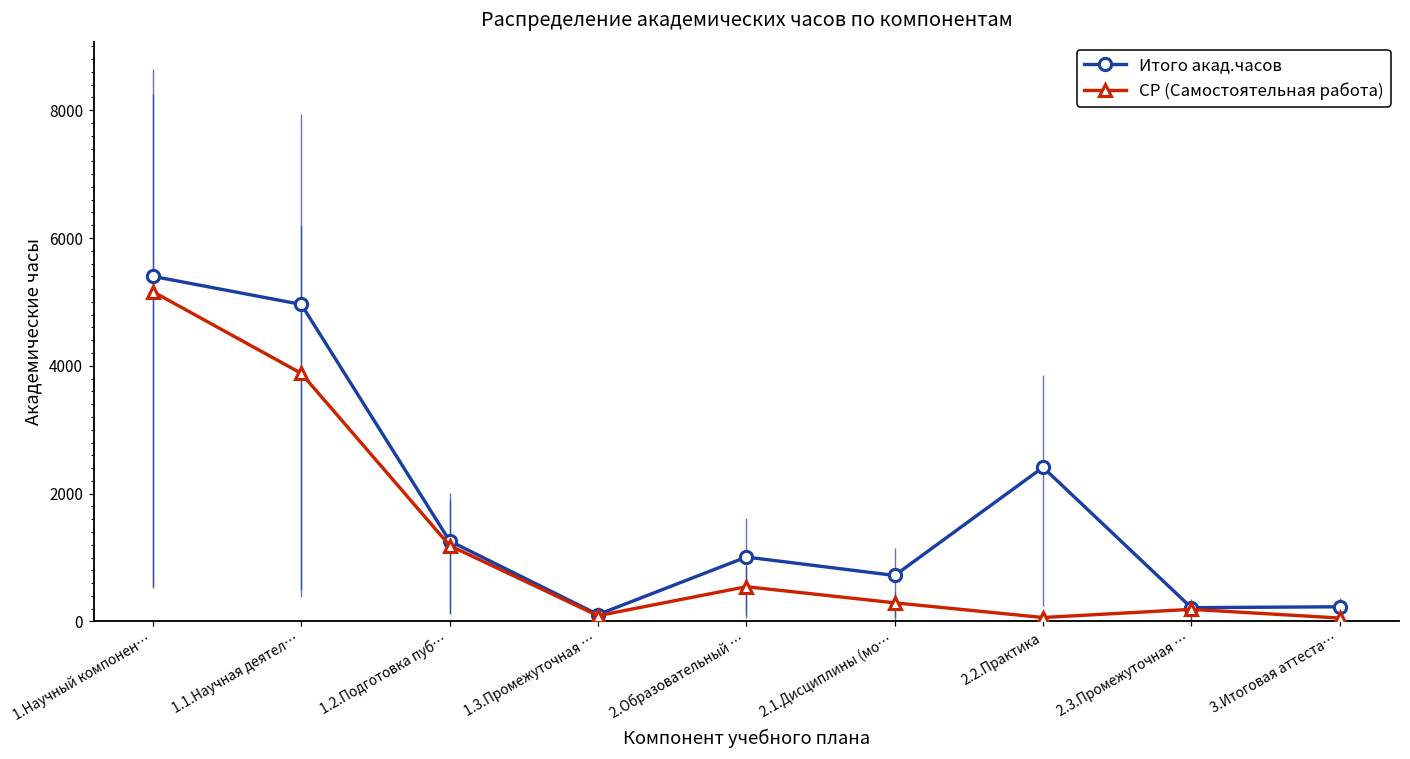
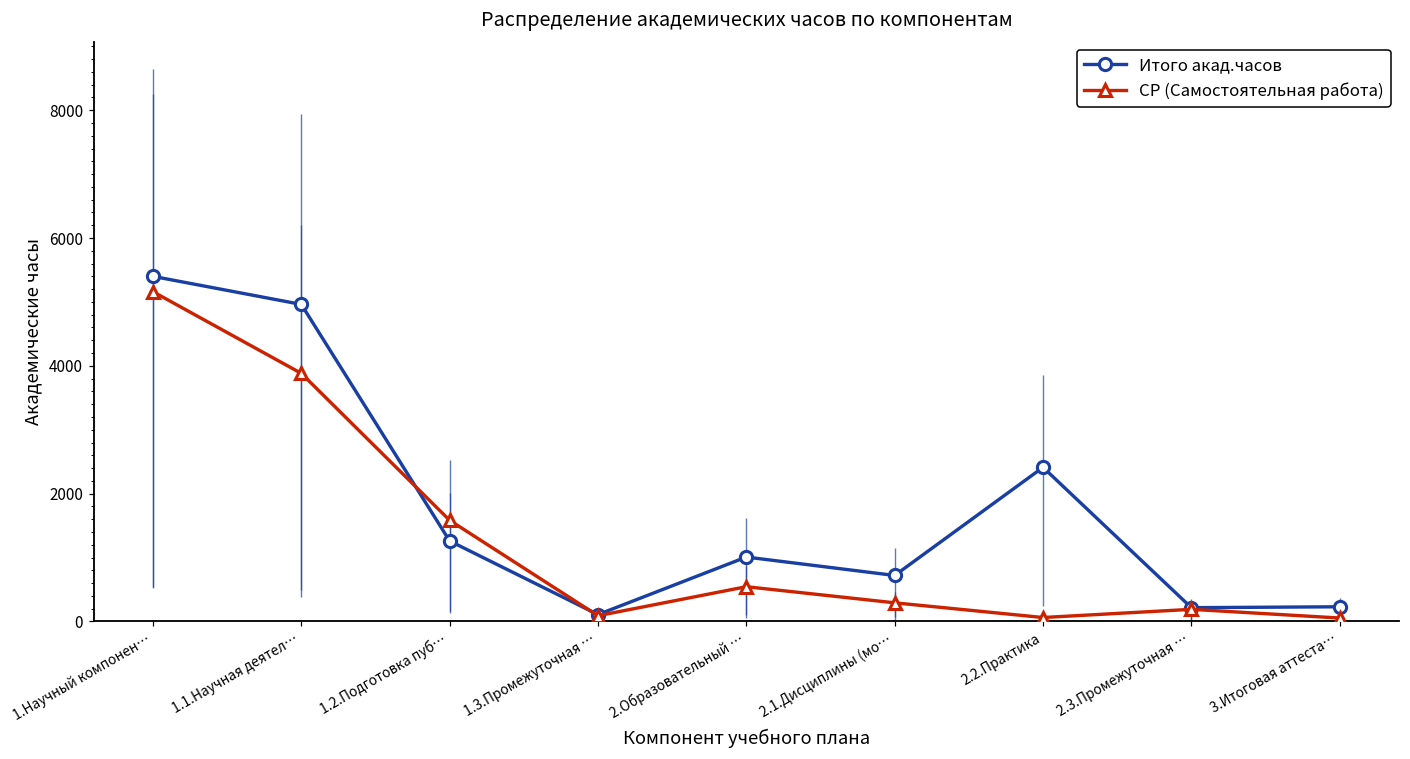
СР (Самостоятельная работа), 1.2.Подготовка пуб…: 1200 -> 1600
